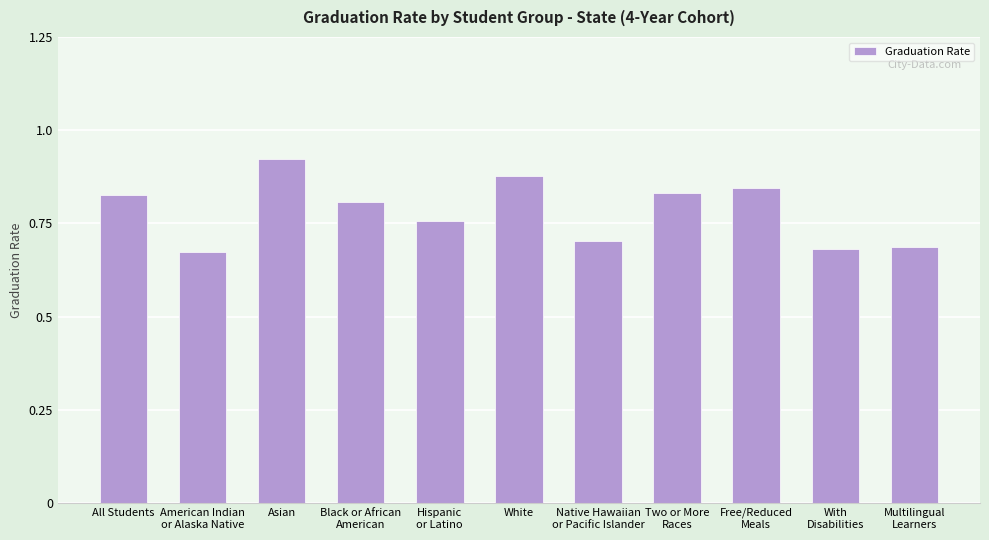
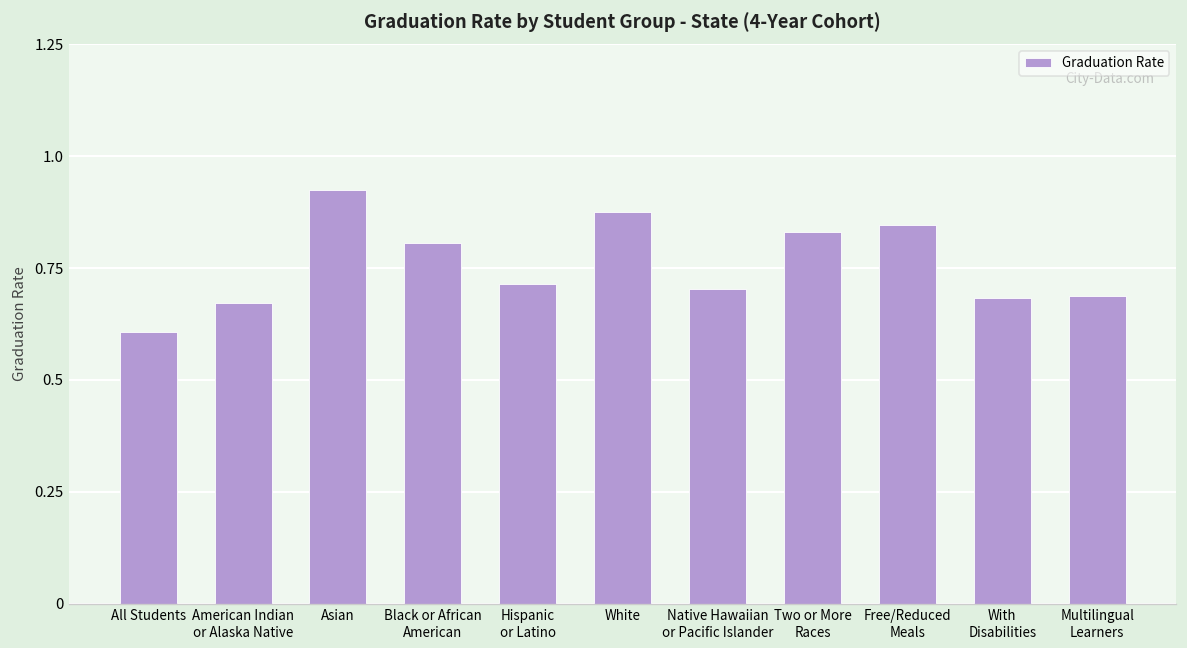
All Students: 0.83 -> 0.61
Hispanic or Latino: 0.76 -> 0.72
